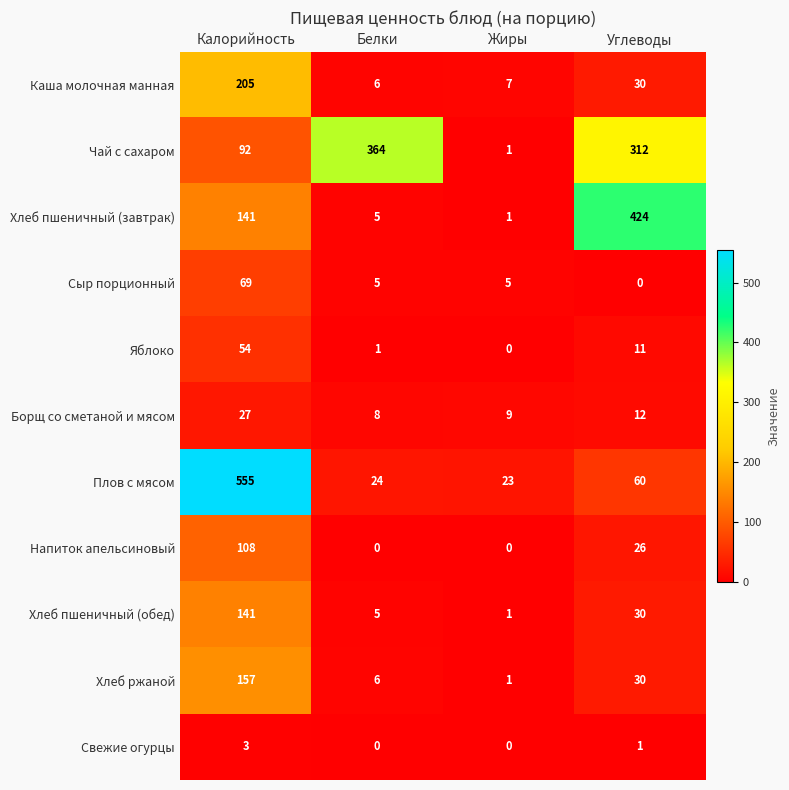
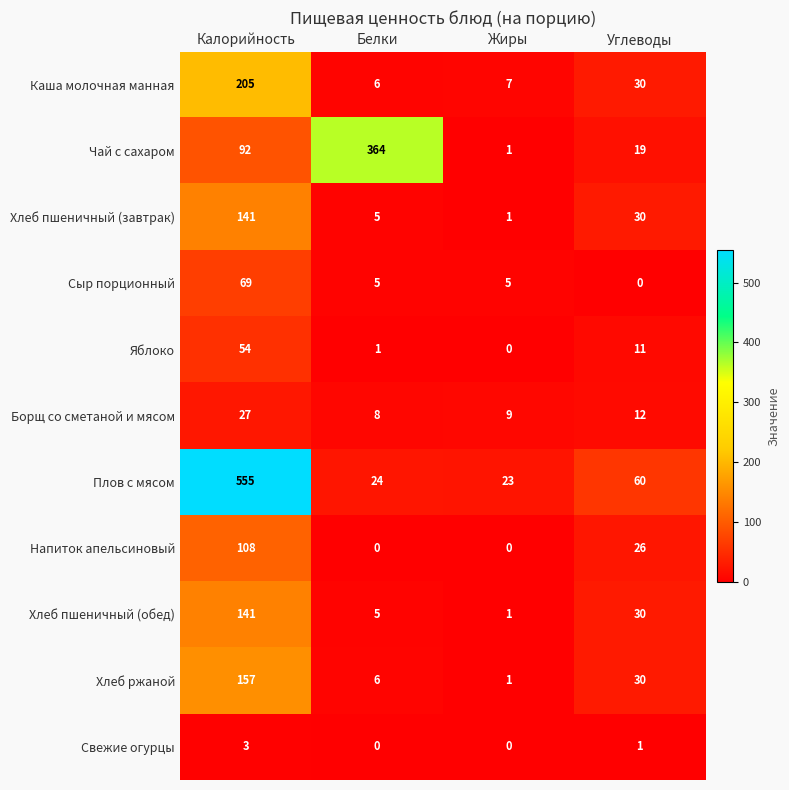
Чай с сахаром, Углеводы: 312 -> 19
Хлеб пшеничный (завтрак), Углеводы: 424 -> 30
